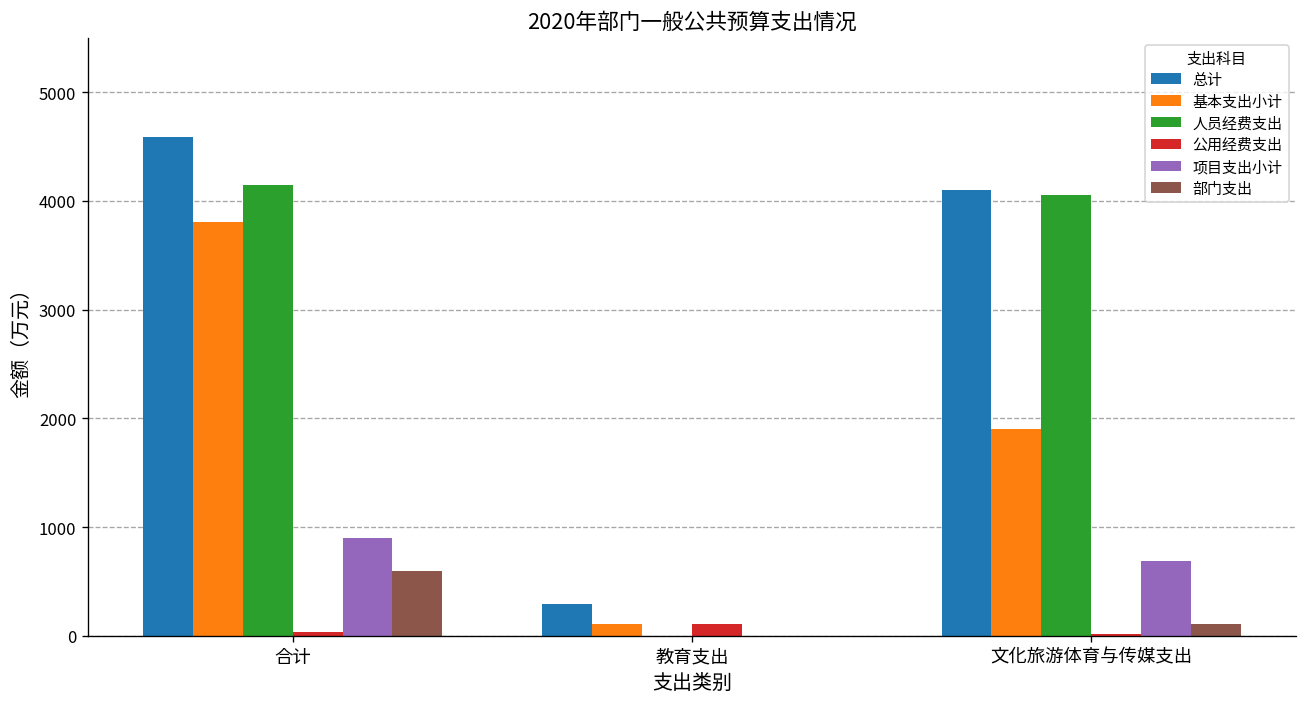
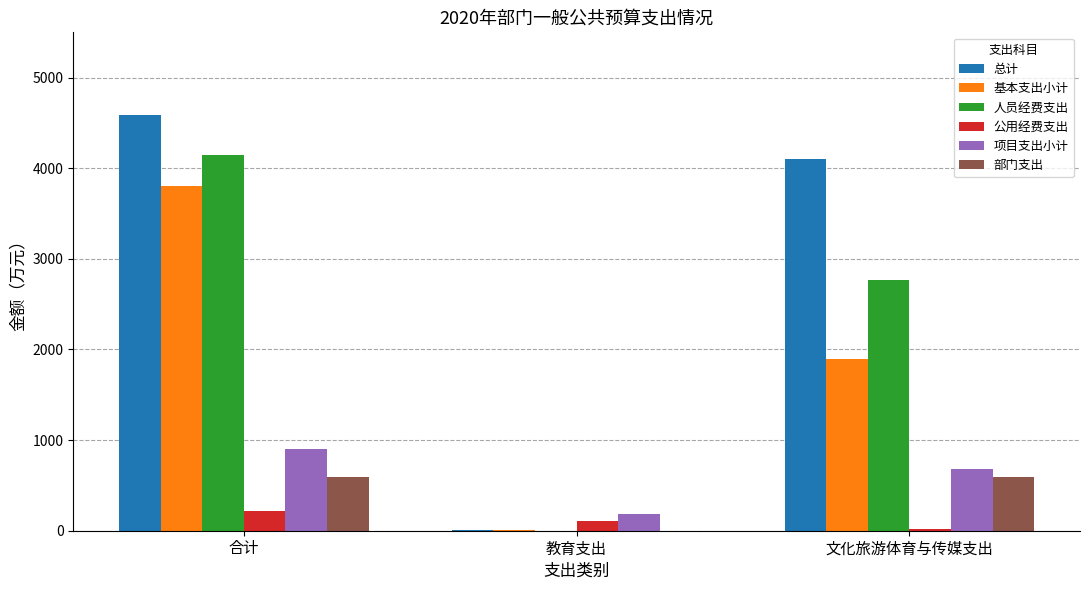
公用经费支出, 合计: 0 -> 200
总计, 教育支出: 300 -> 0
基本支出小计, 教育支出: 100 -> 0
项目支出小计, 教育支出: 0 -> 200
人员经费支出, 文化旅游体育与传媒支出: 4100 -> 2800
部门支出, 文化旅游体育与传媒支出: 100 -> 600
